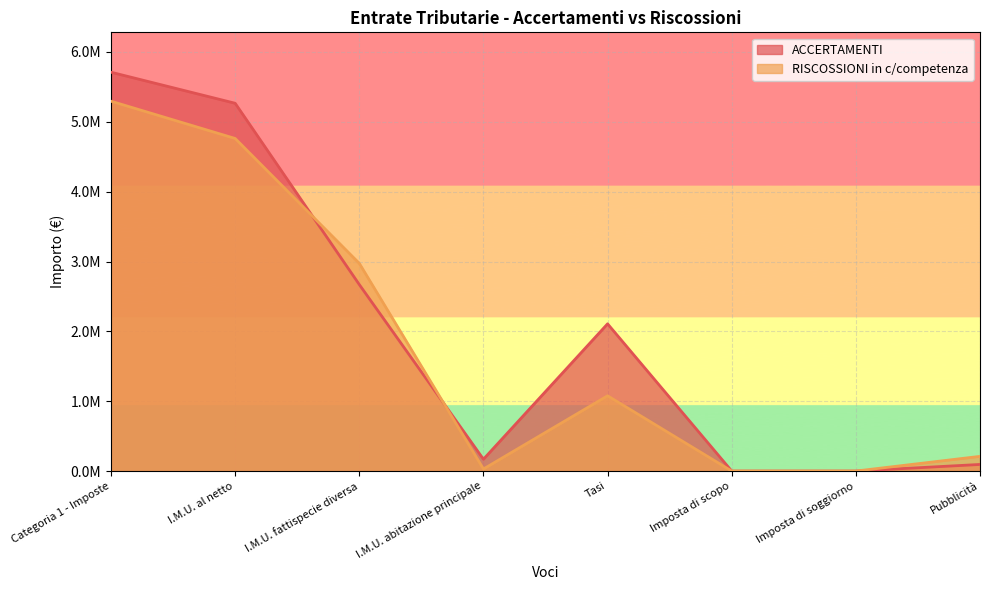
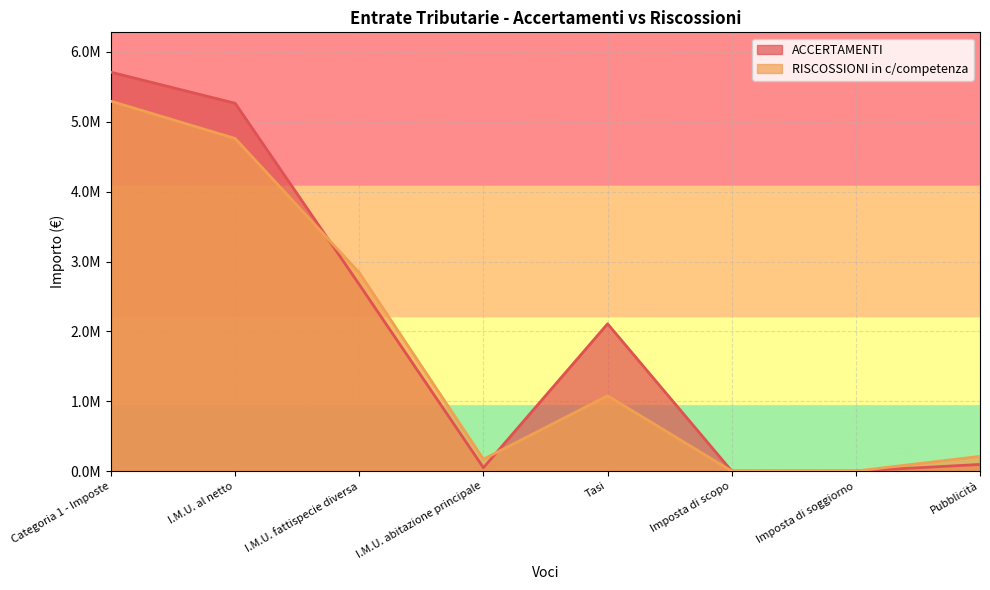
RISCOSSIONI in c/competenza, I.M.U. fattispecie diversa: 3000000 -> 2800000
ACCERTAMENTI, I.M.U. abitazione principale: 200000 -> 0
RISCOSSIONI in c/competenza, I.M.U. abitazione principale: 0 -> 200000
